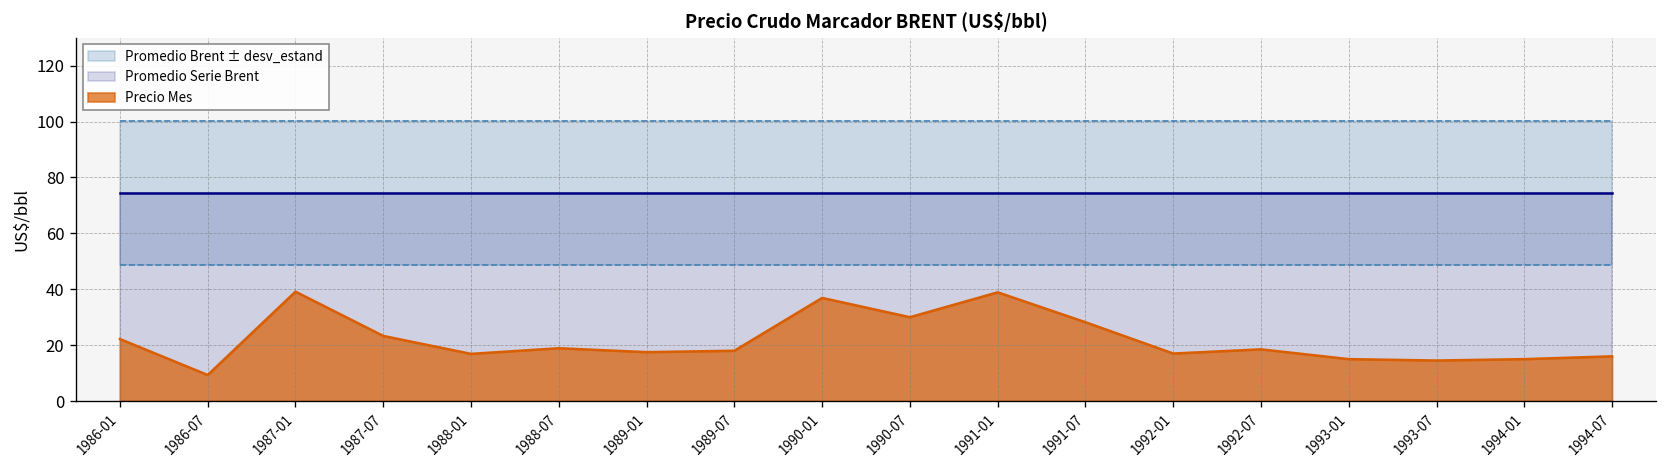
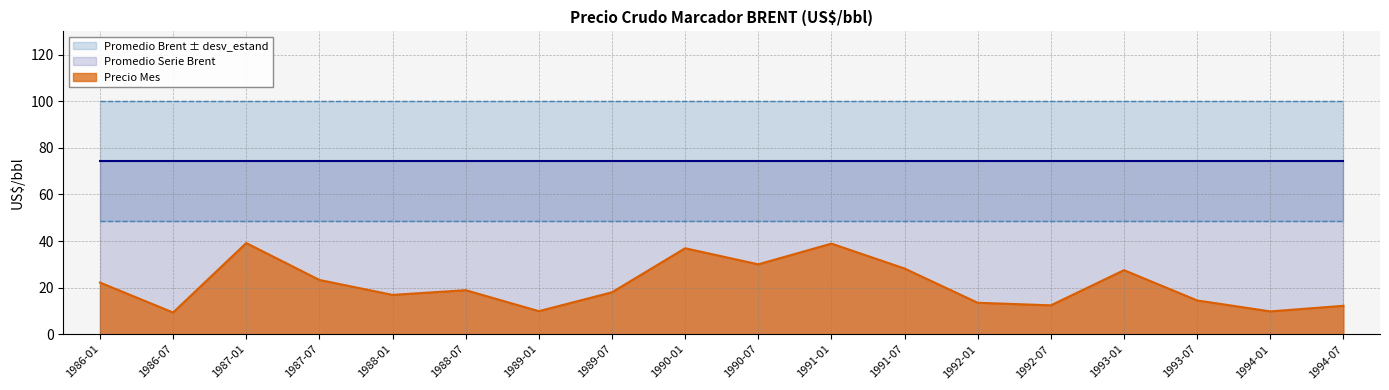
Precio Mes, 1989-01: 18 -> 10
Precio Mes, 1992-01: 17 -> 14
Precio Mes, 1992-07: 19 -> 12
Precio Mes, 1993-01: 15 -> 28
Precio Mes, 1994-01: 15 -> 10
Precio Mes, 1994-07: 16 -> 12
